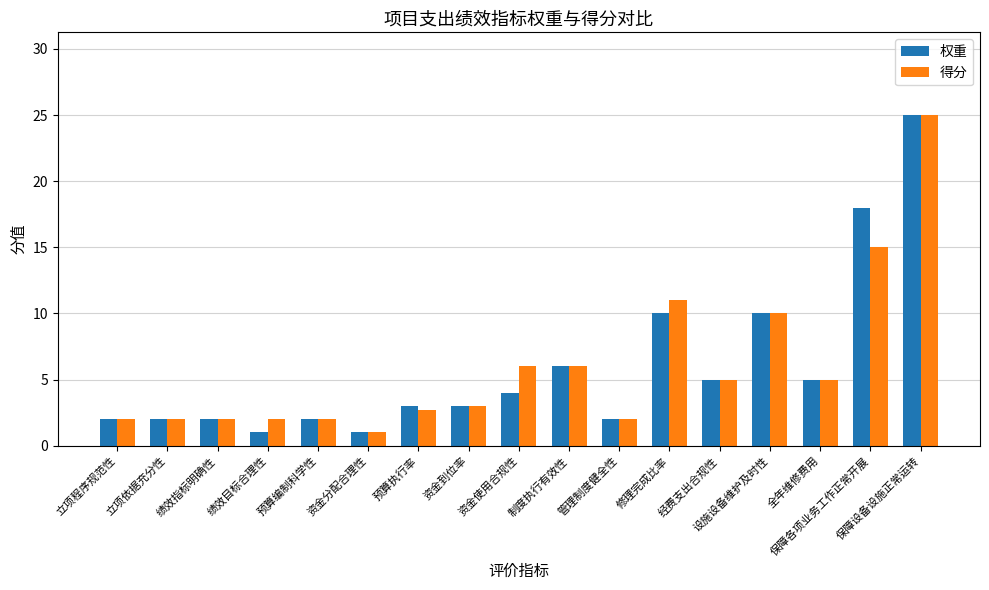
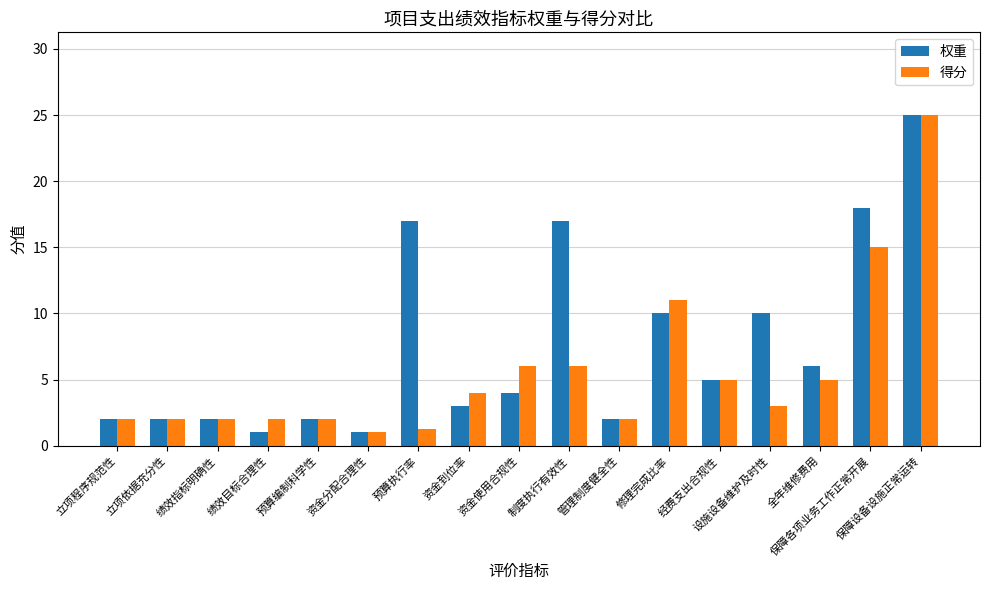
权重, 预算执行率: 3 -> 17
得分, 预算执行率: 2.7 -> 1.2
得分, 资金到位率: 3 -> 4
权重, 制度执行有效性: 6 -> 17
得分, 设施设备维护及时性: 10 -> 3
权重, 全年维修费用: 5 -> 6
